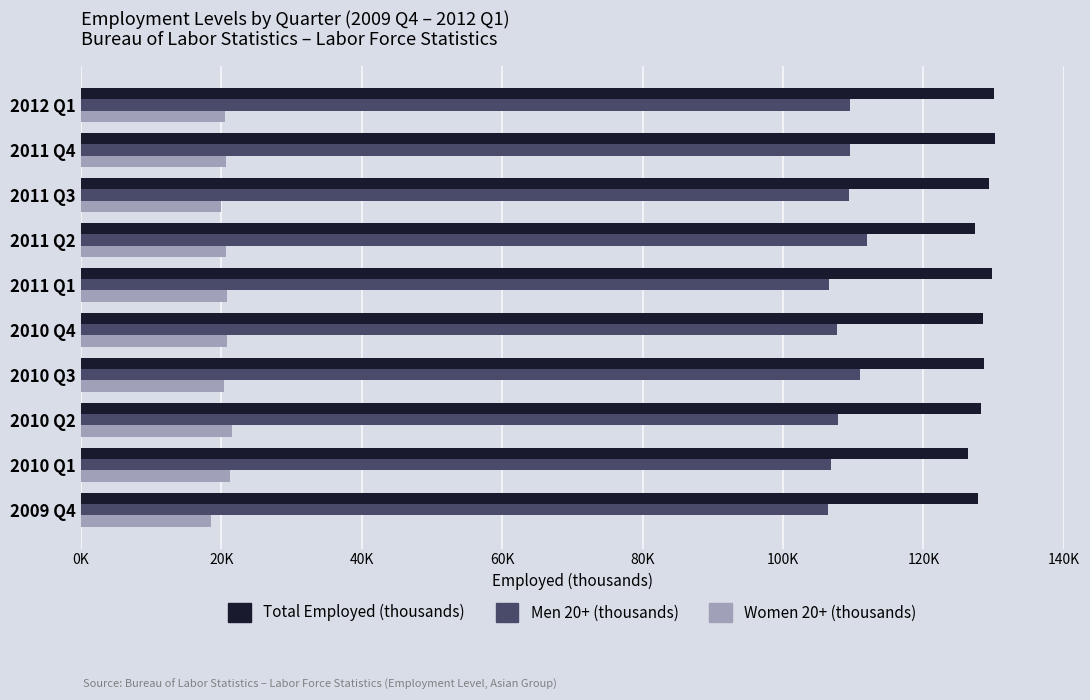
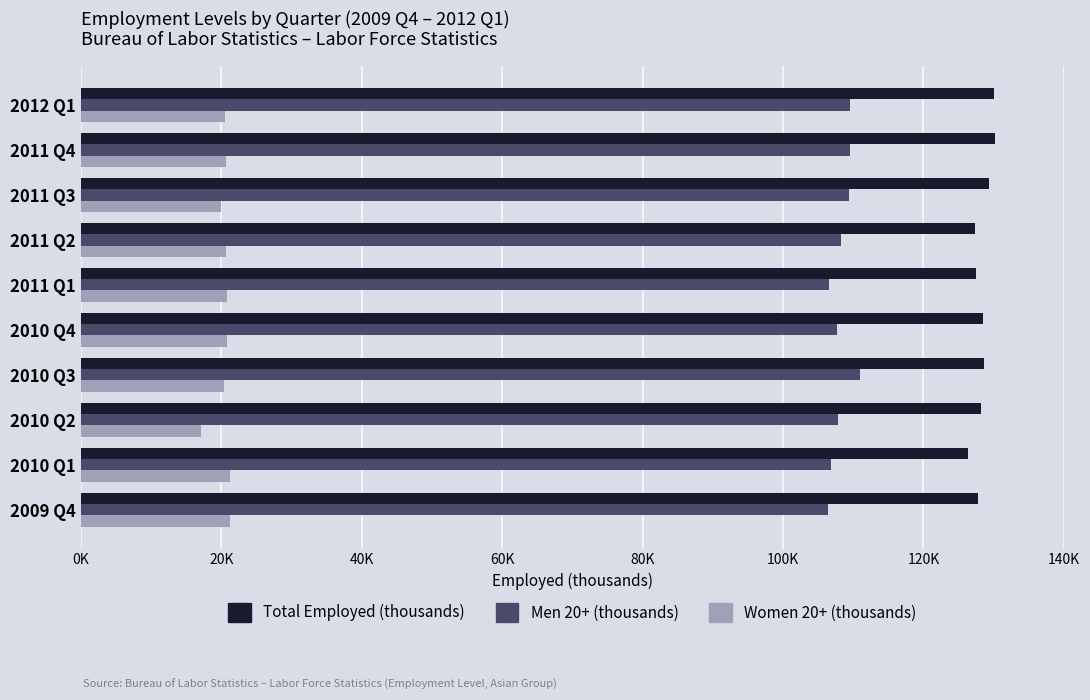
Men 20+ (thousands), 2011 Q2: 112000 -> 108000
Total Employed (thousands), 2011 Q1: 130000 -> 127000
Women 20+ (thousands), 2010 Q2: 22000 -> 17000
Women 20+ (thousands), 2009 Q4: 18000 -> 21000
